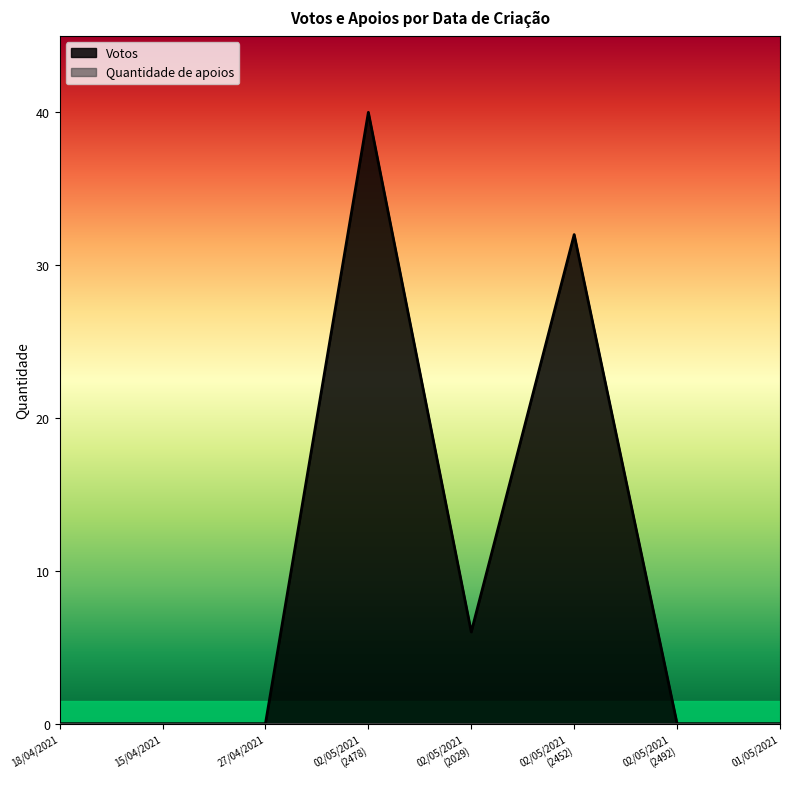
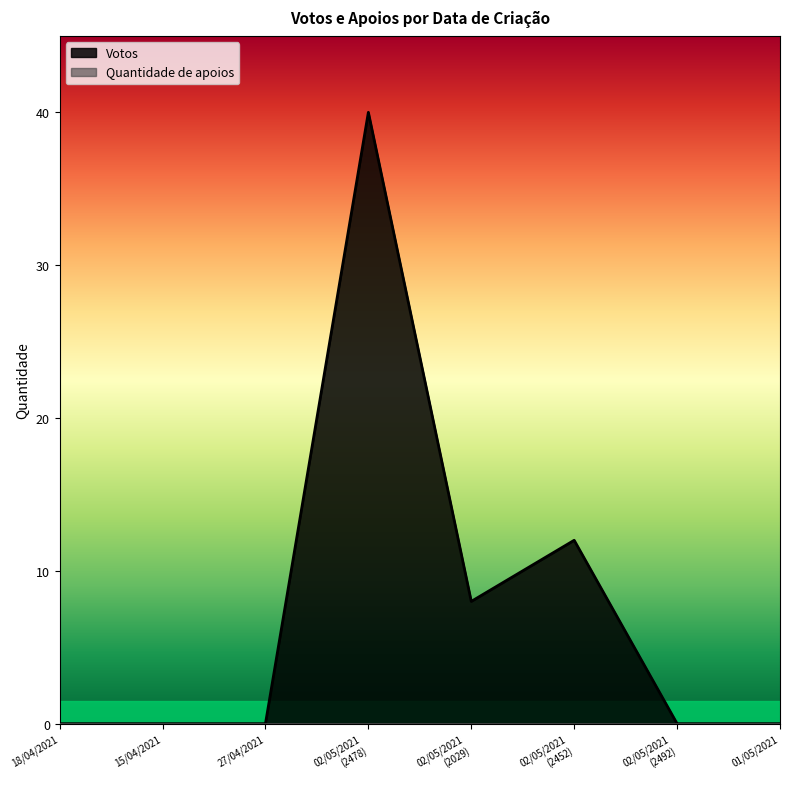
Votos, 02/05/2021 (2029): 6 -> 8
Votos, 02/05/2021 (2452): 32 -> 12
